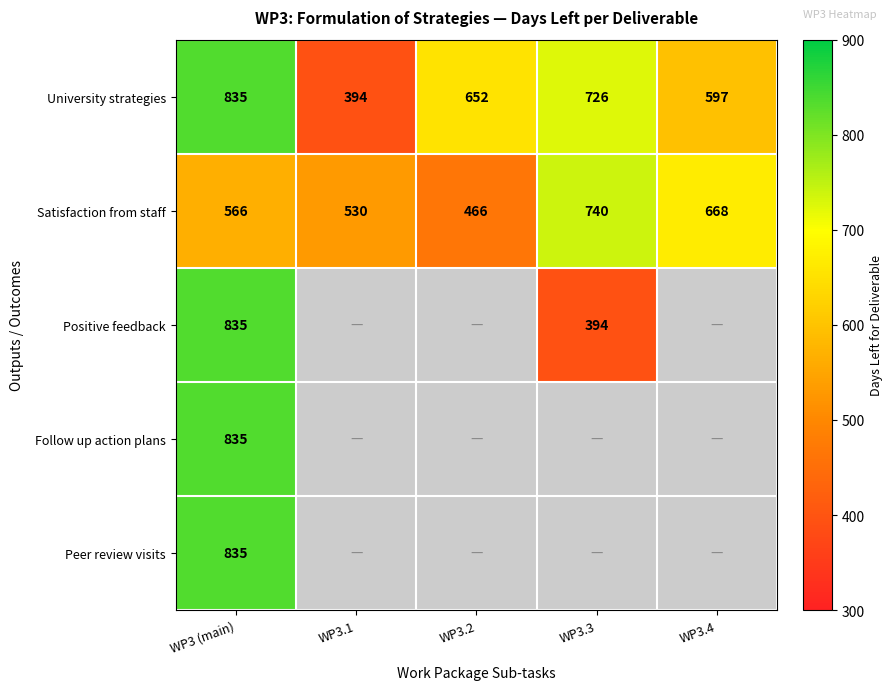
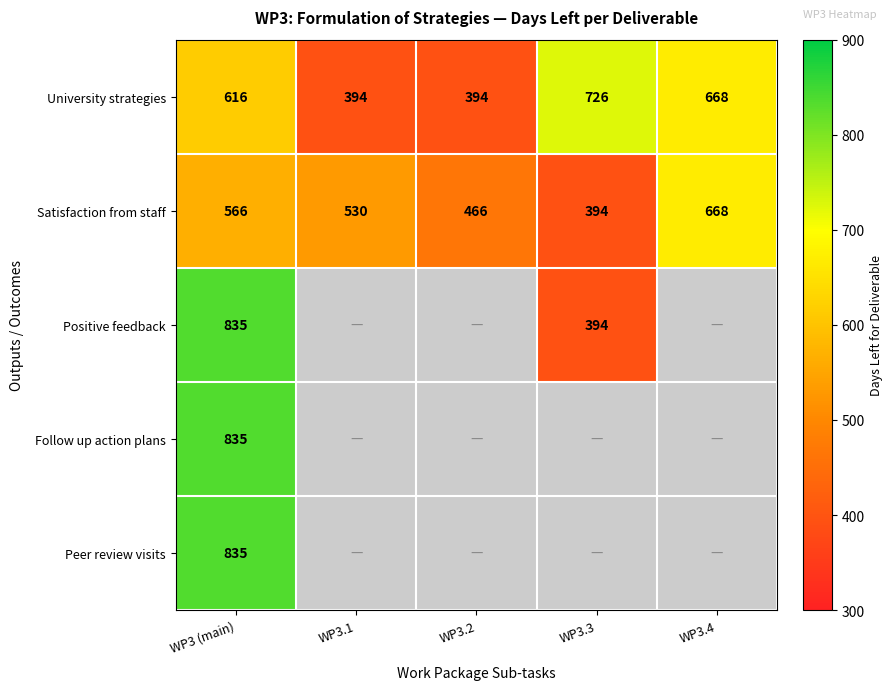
University strategies, WP3 (main): 835 -> 616
University strategies, WP3.2: 652 -> 394
University strategies, WP3.4: 597 -> 668
Satisfaction from staff, WP3.3: 740 -> 394
